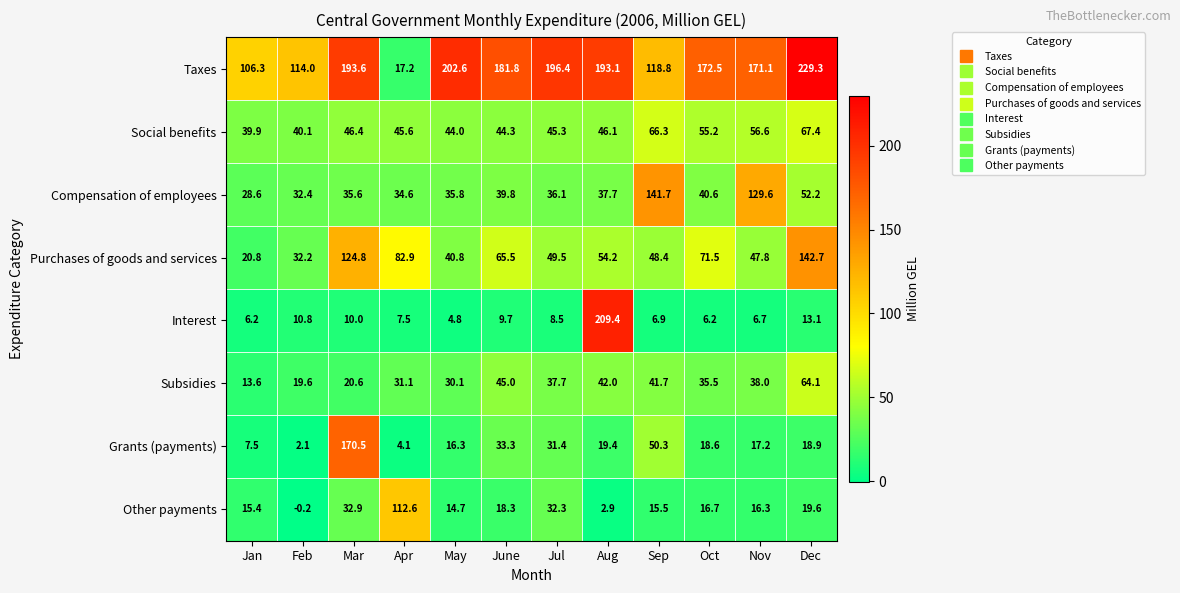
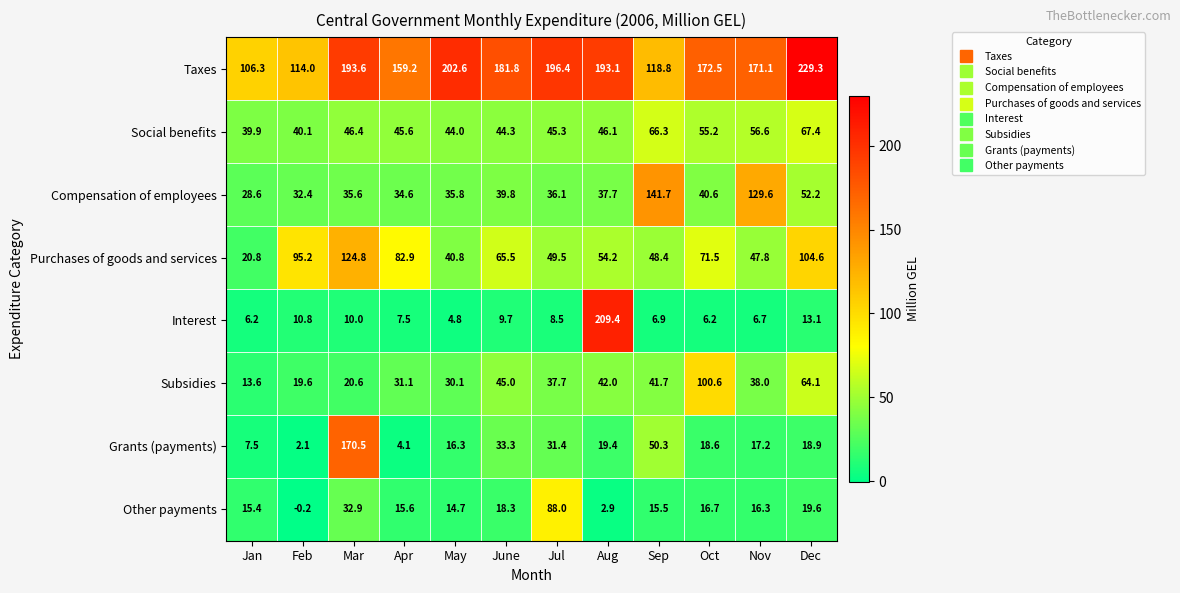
Taxes, Apr: 17.2 -> 159.2
Purchases of goods and services, Feb: 32.2 -> 95.2
Purchases of goods and services, Dec: 142.7 -> 104.6
Subsidies, Oct: 35.5 -> 100.6
Other payments, Apr: 112.6 -> 15.6
Other payments, Jul: 32.3 -> 88.0
